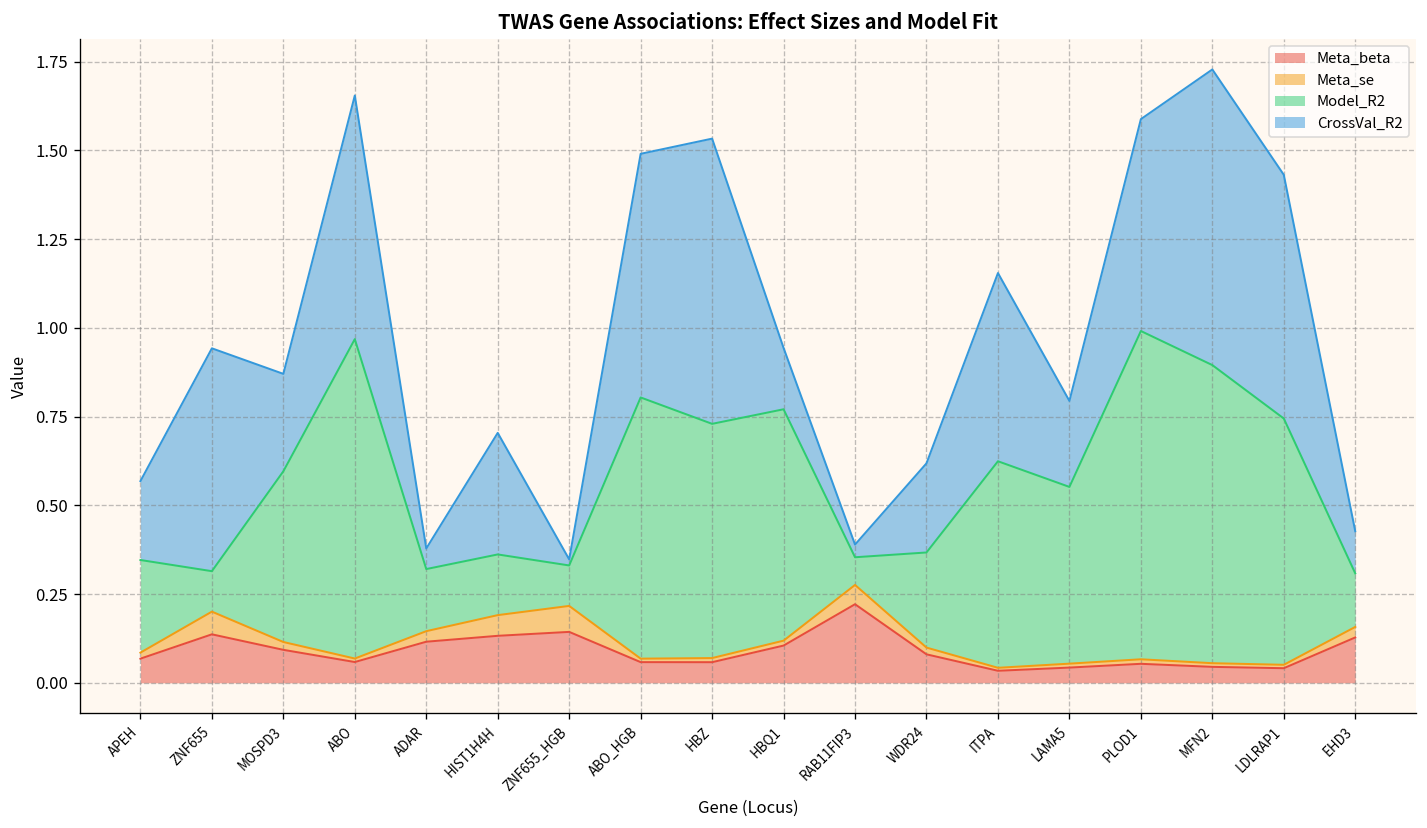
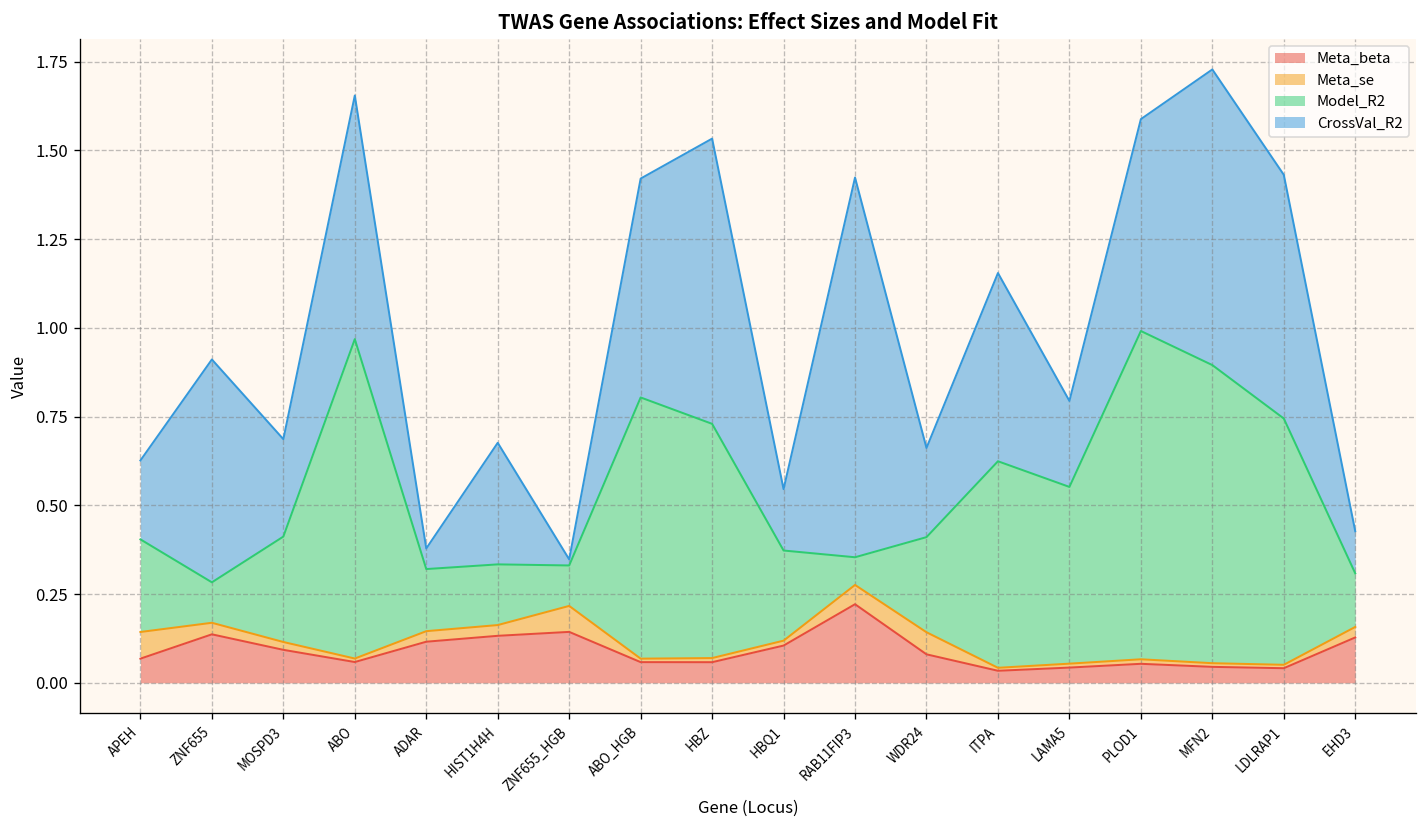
Meta_se, APEH: 0.02 -> 0.08
Meta_se, ZNF655: 0.06 -> 0.03
Model_R2, MOSPD3: 0.48 -> 0.30
Meta_se, HIST1H4H: 0.06 -> 0.03
CrossVal_R2, ABO_HGB: 0.69 -> 0.62
Model_R2, HBQ1: 0.65 -> 0.25
CrossVal_R2, RAB11FIP3: 0.04 -> 1.07
Meta_se, WDR24: 0.02 -> 0.06
